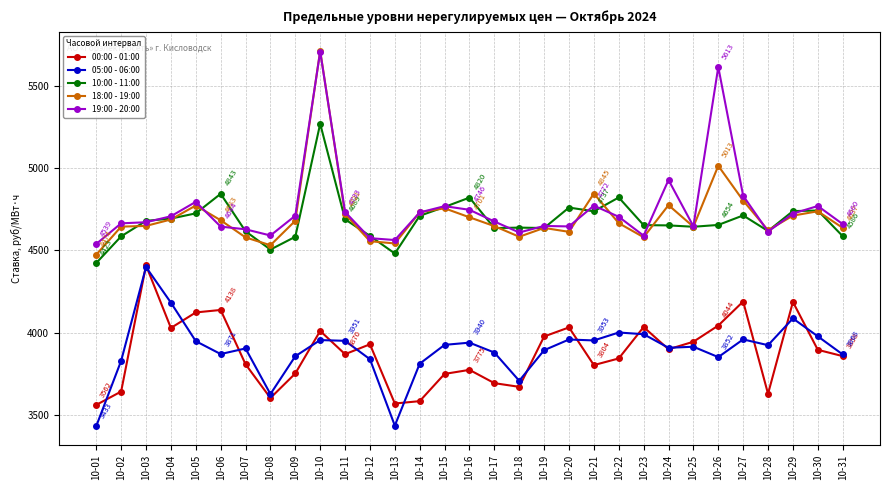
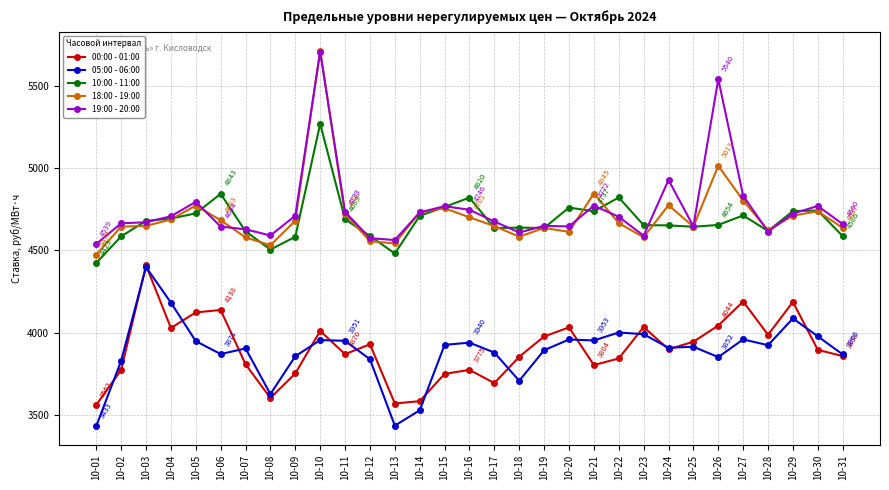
00:00 - 01:00, 10-02: 3640 -> 3770
05:00 - 06:00, 10-14: 3810 -> 3530
00:00 - 01:00, 10-18: 3670 -> 3850
19:00 - 20:00, 10-26: 5613 -> 5540
00:00 - 01:00, 10-28: 3630 -> 3990
